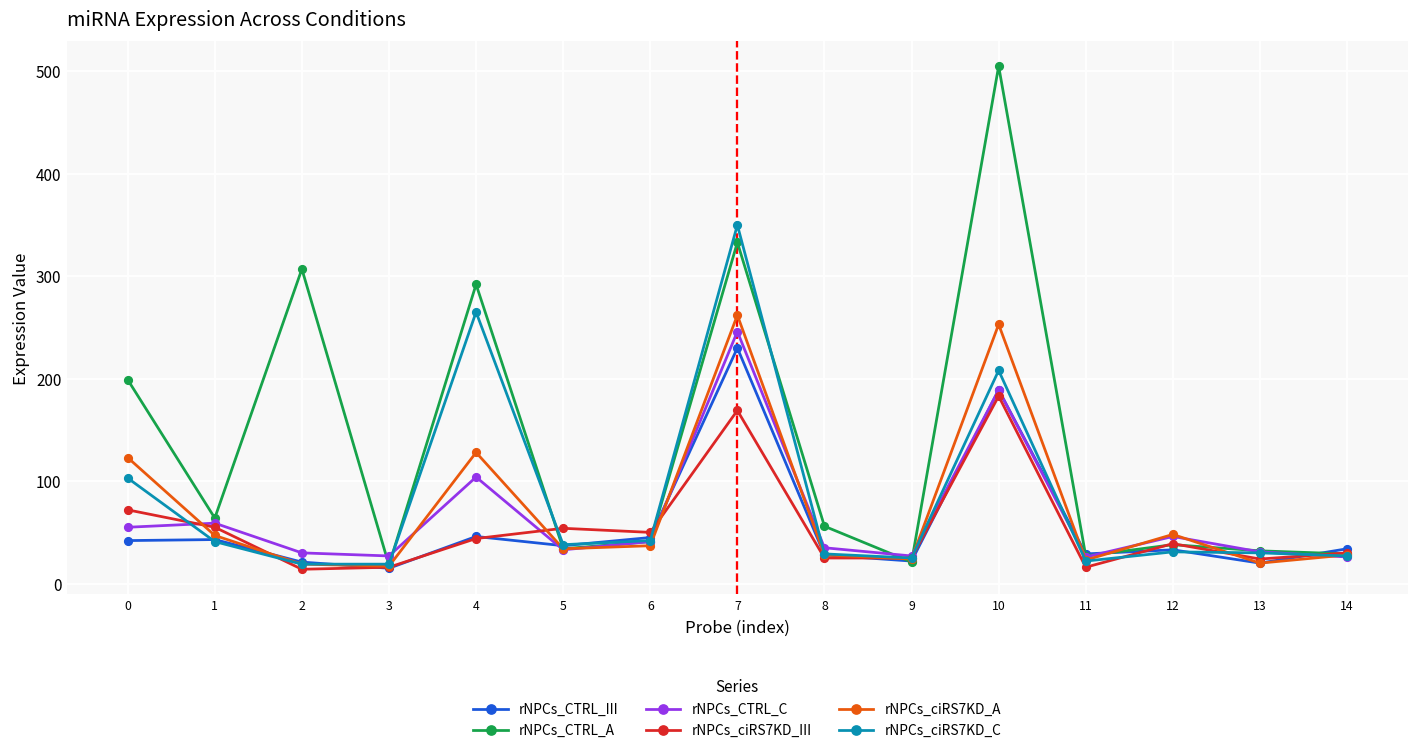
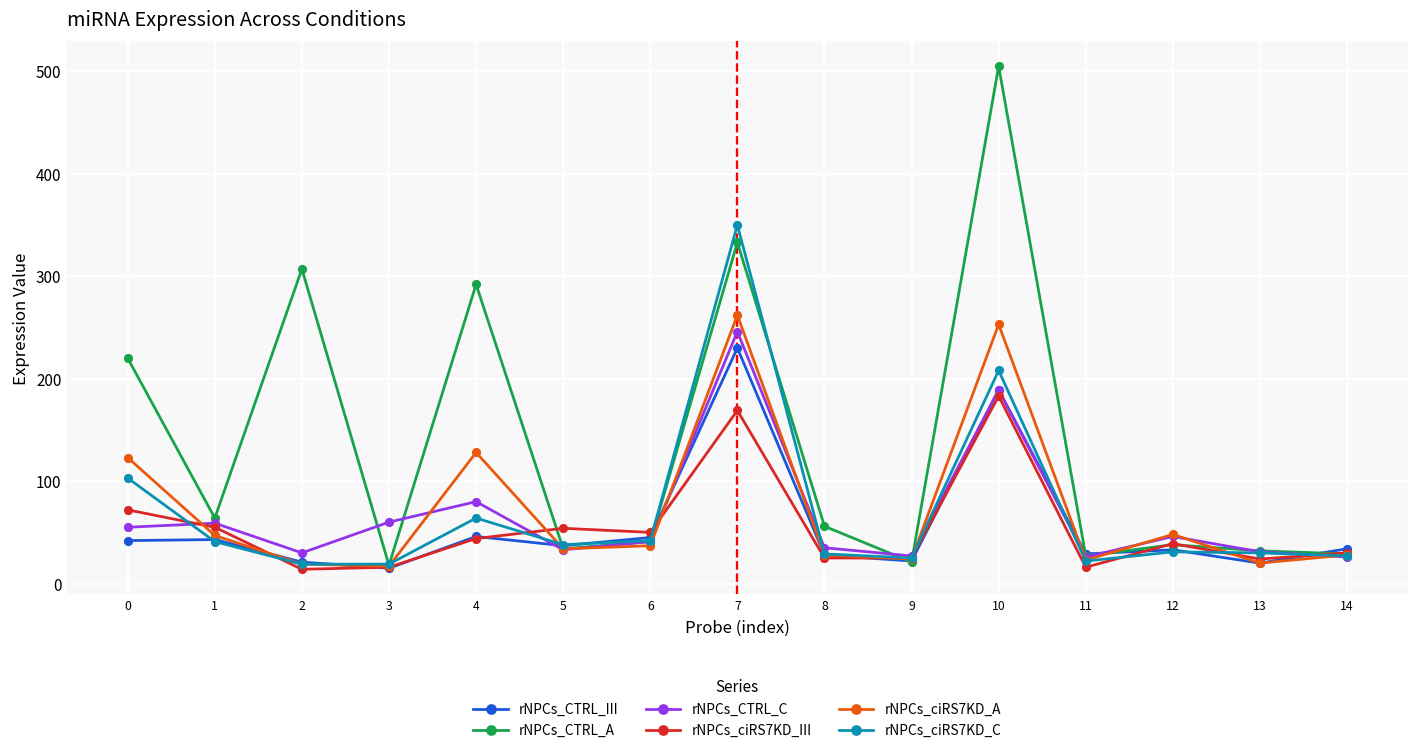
rNPCs_CTRL_A, 0: 200 -> 220
rNPCs_CTRL_C, 3: 30 -> 60
rNPCs_CTRL_C, 4: 100 -> 80
rNPCs_ciRS7KD_C, 4: 270 -> 60
